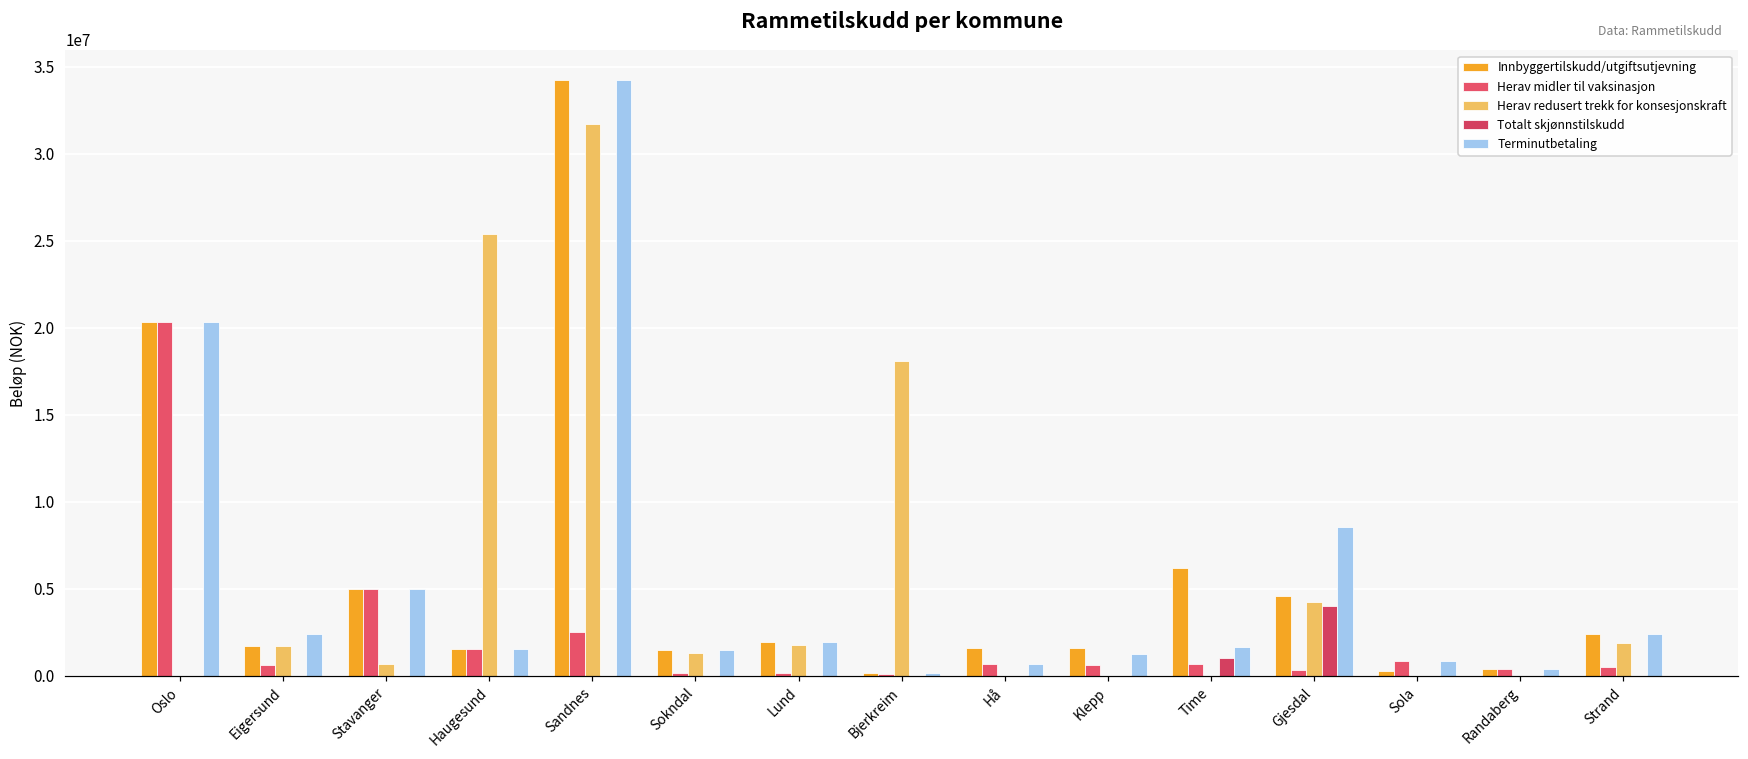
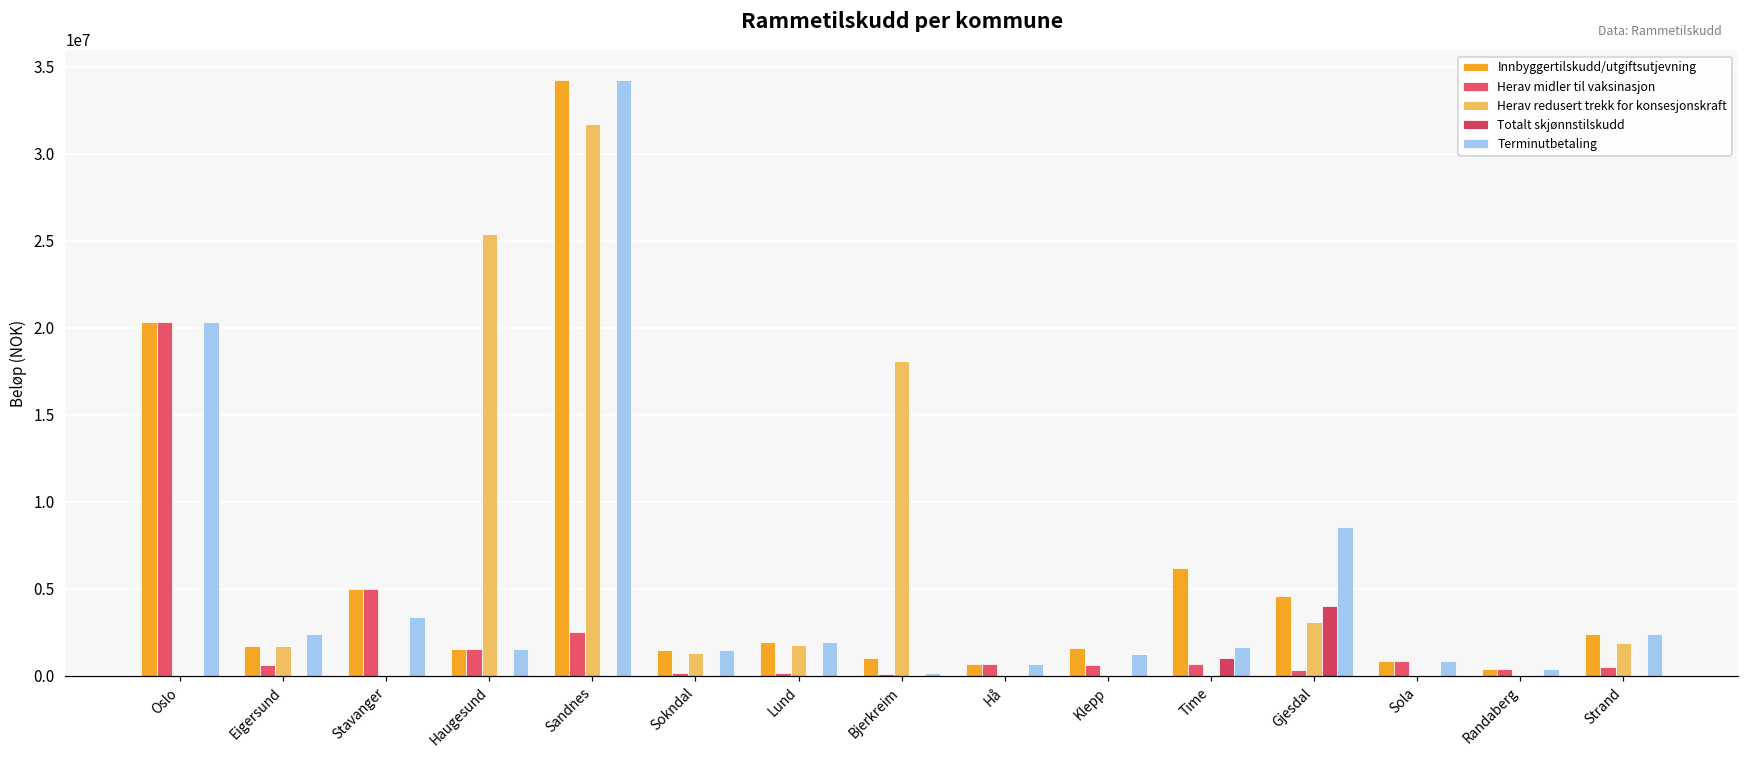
Herav redusert trekk for konsesjonskraft, Stavanger: 700000 -> 0
Terminutbetaling, Stavanger: 5000000 -> 3400000
Innbyggertilskudd/utgiftsutjevning, Bjerkreim: 200000 -> 1000000
Innbyggertilskudd/utgiftsutjevning, Hå: 1600000 -> 700000
Herav redusert trekk for konsesjonskraft, Gjesdal: 4200000 -> 3100000
Innbyggertilskudd/utgiftsutjevning, Sola: 300000 -> 900000
